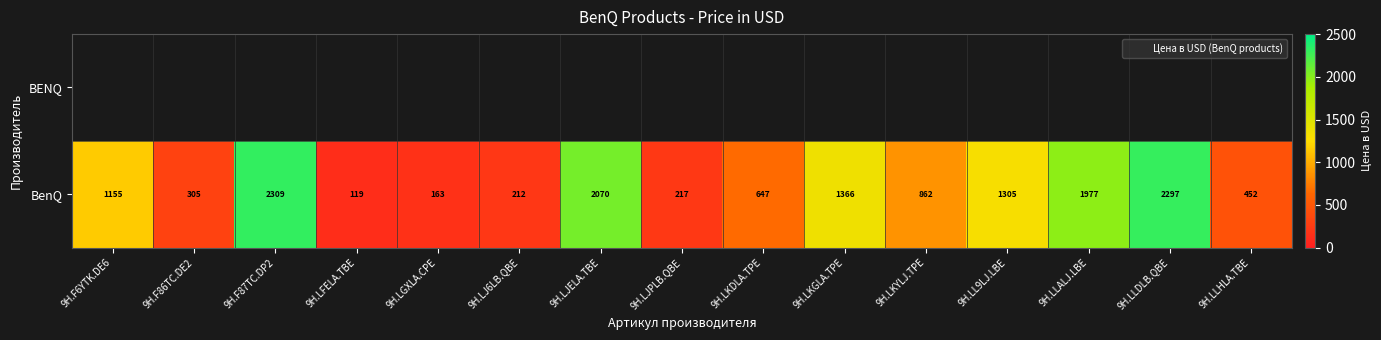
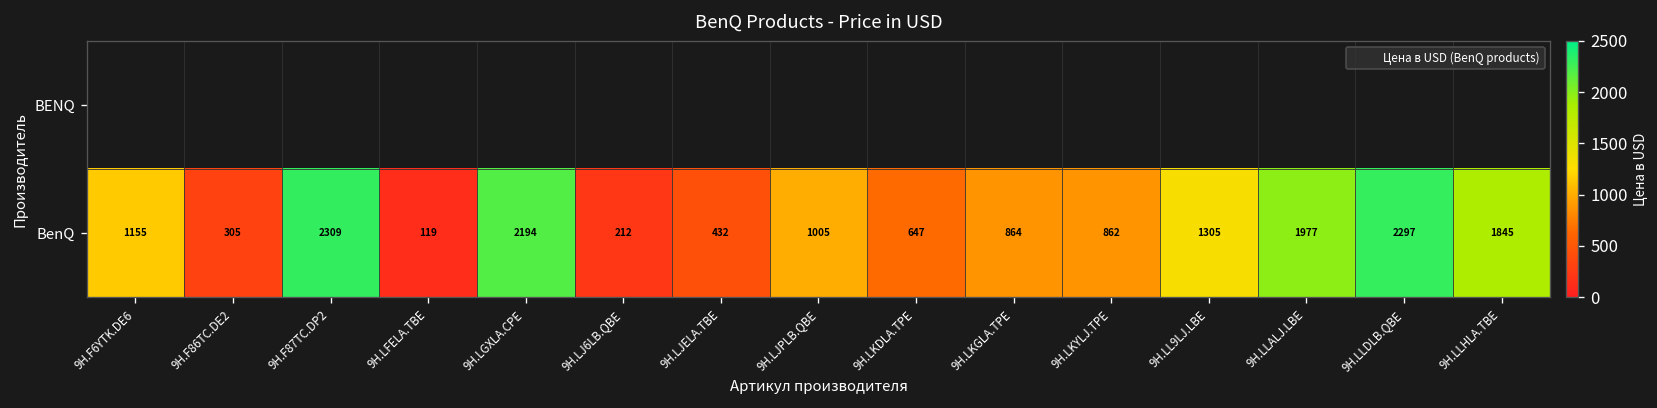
BenQ, 9H.LGXLA.CPE: 163 -> 2194
BenQ, 9H.LJELA.TBE: 2070 -> 432
BenQ, 9H.LJPLB.QBE: 217 -> 1005
BenQ, 9H.LKGLA.TPE: 1366 -> 864
BenQ, 9H.LLHLA.TBE: 452 -> 1845
